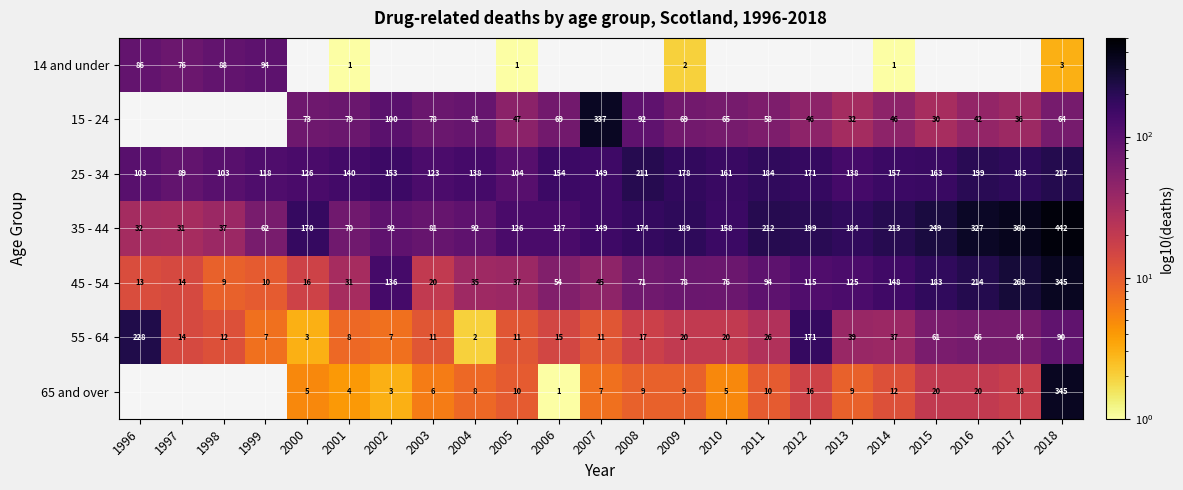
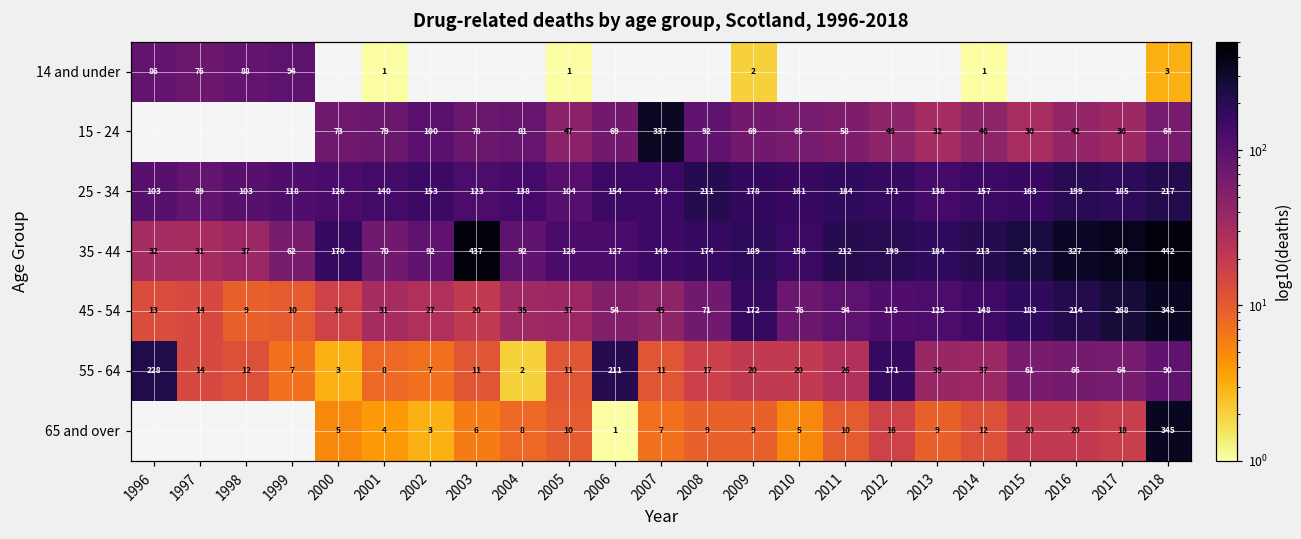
35 - 44, 2003: 81 -> 437
45 - 54, 2002: 136 -> 27
45 - 54, 2009: 78 -> 172
55 - 64, 2006: 15 -> 211
